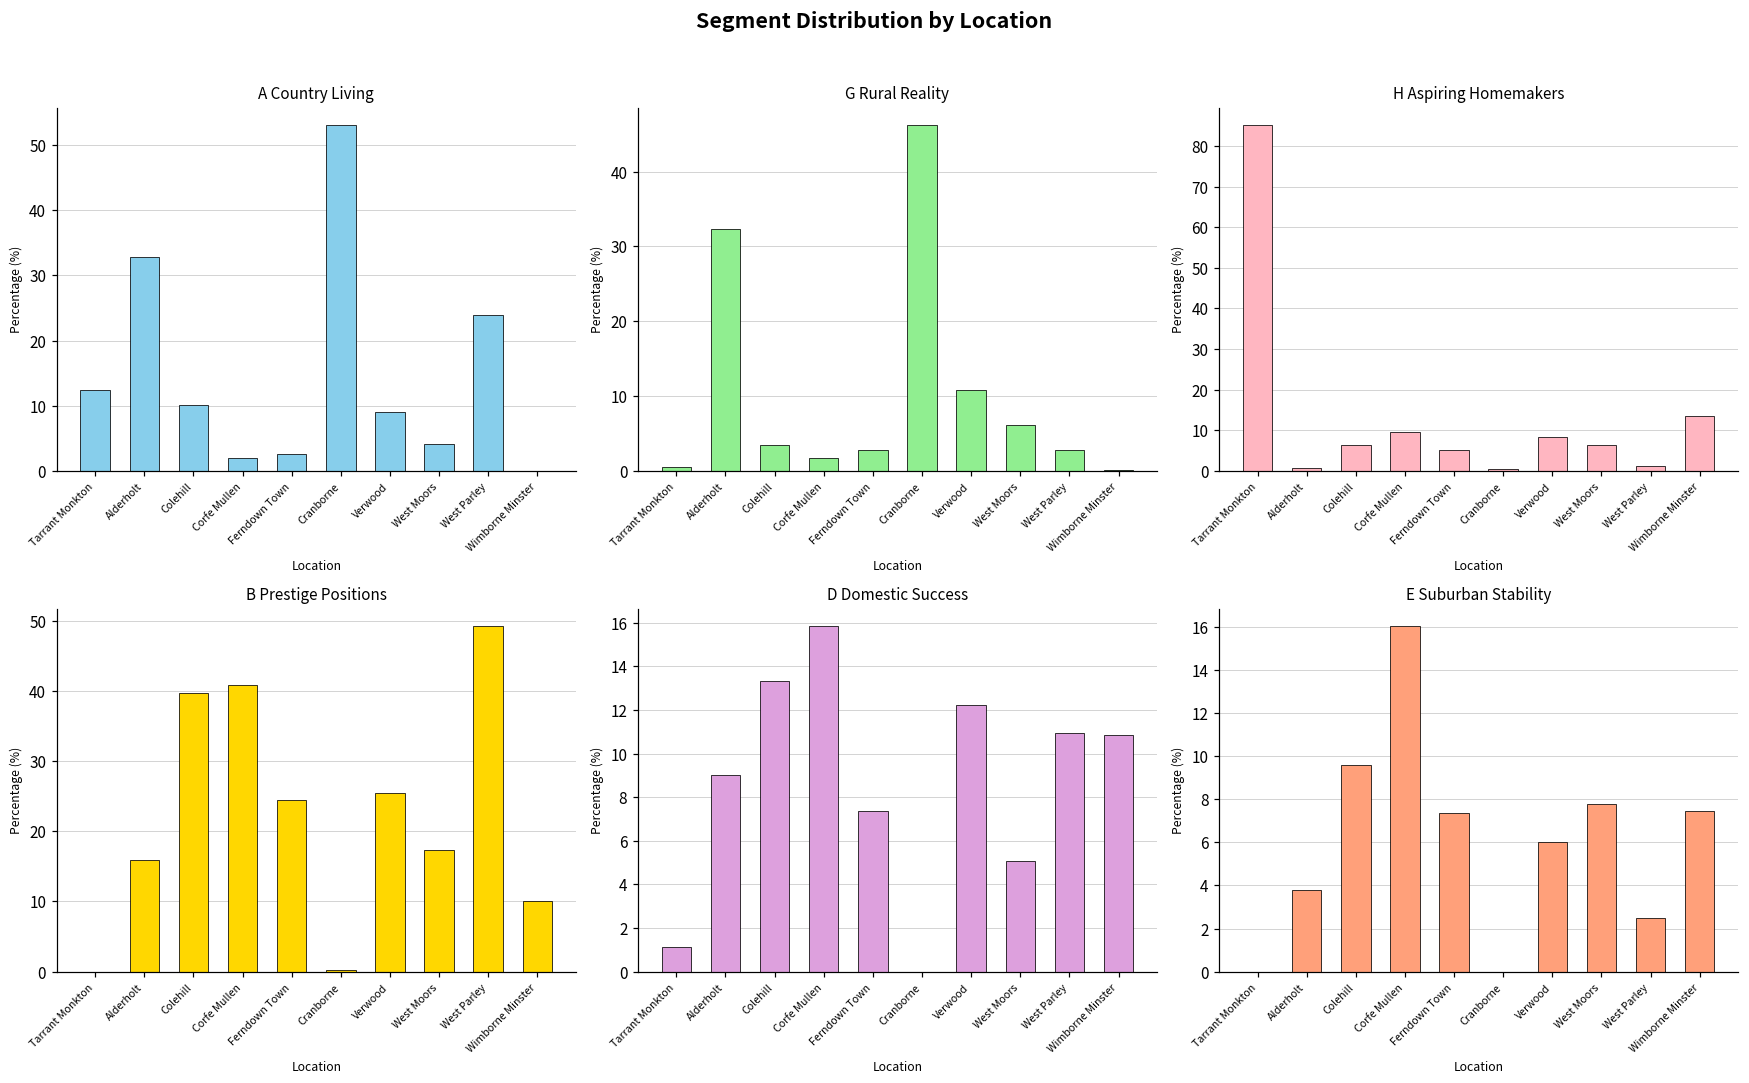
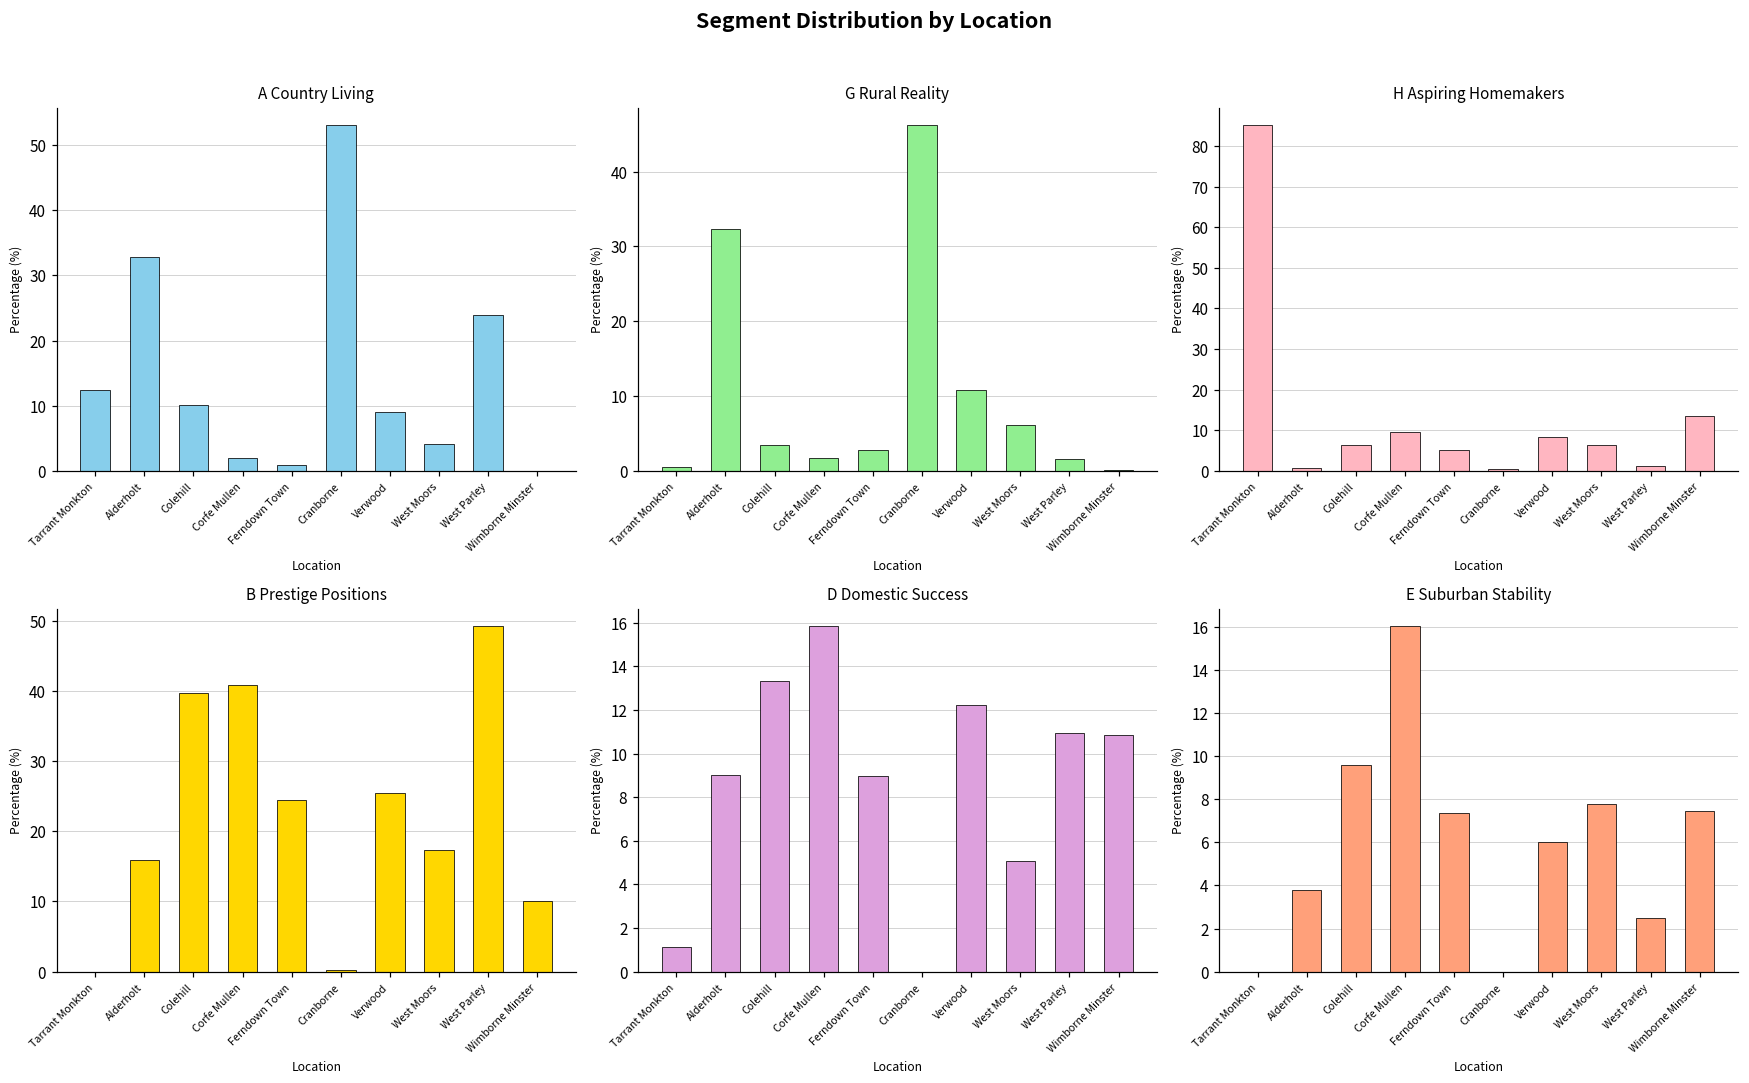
A Country Living, Ferndown Town: 3 -> 1
G Rural Reality, West Parley: 3 -> 2
D Domestic Success, Ferndown Town: 7.4 -> 9.0
